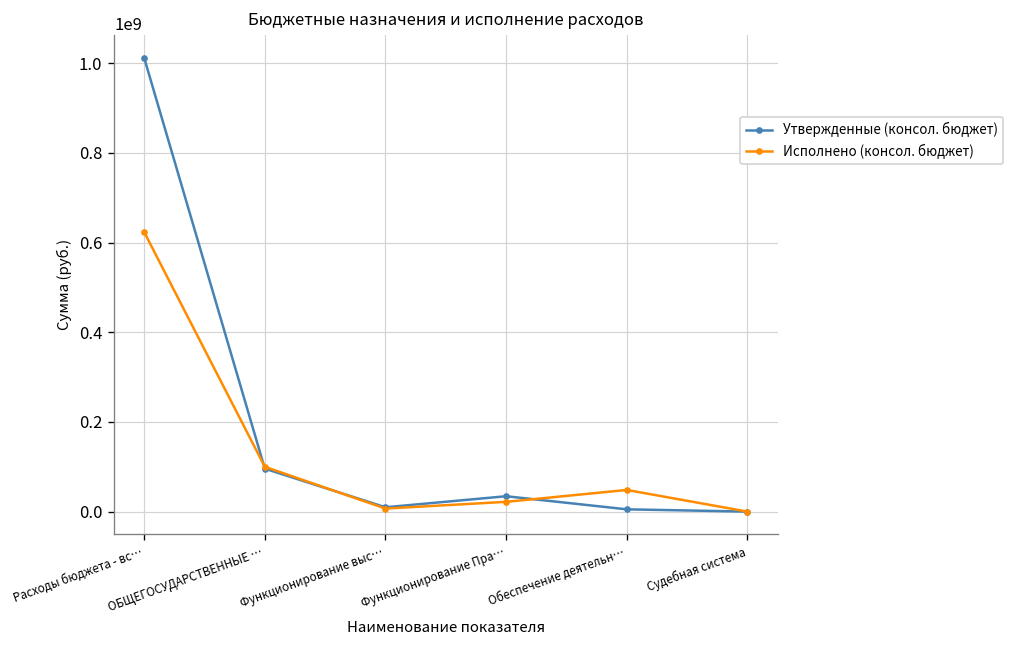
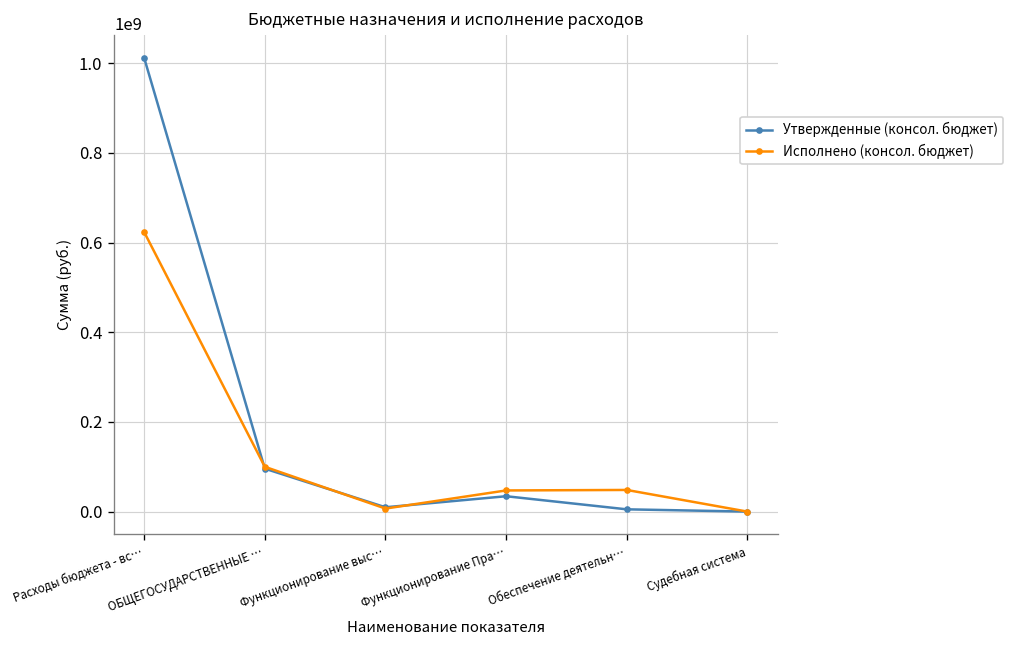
Исполнено (консол. бюджет), Функционирование Пра…: 20000000 -> 50000000
